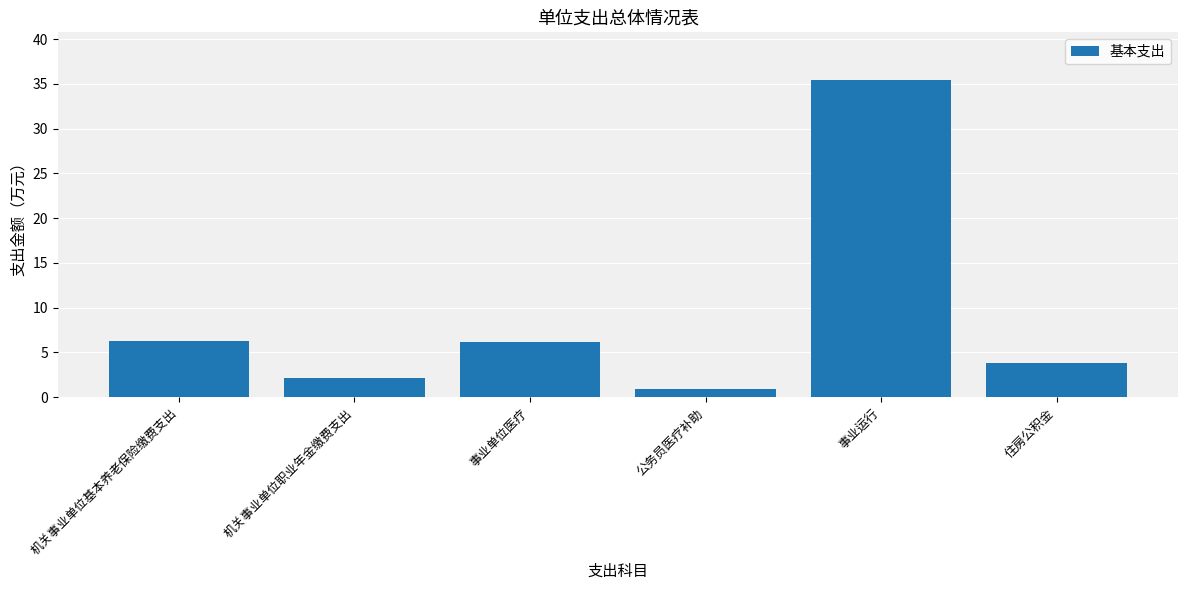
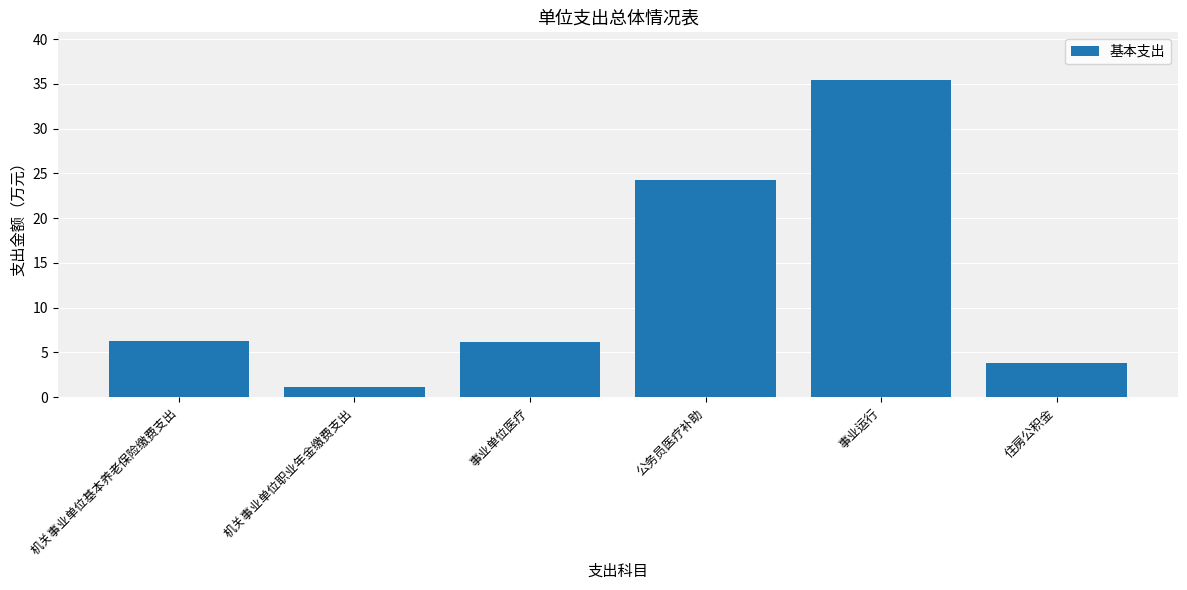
机关事业单位职业年金缴费支出: 2 -> 1
公务员医疗补助: 1 -> 24
